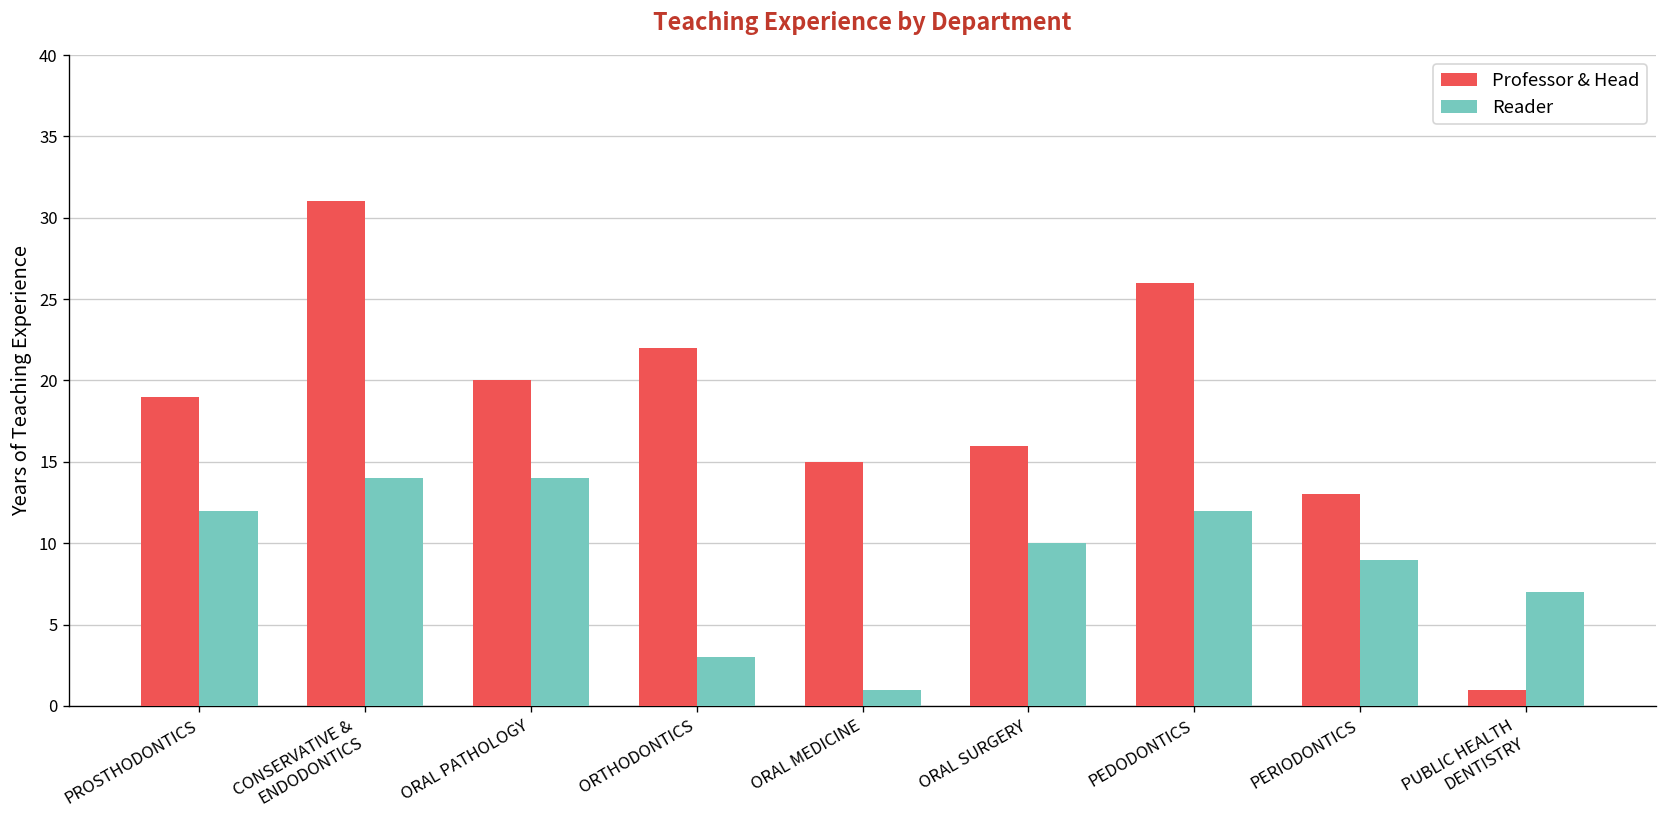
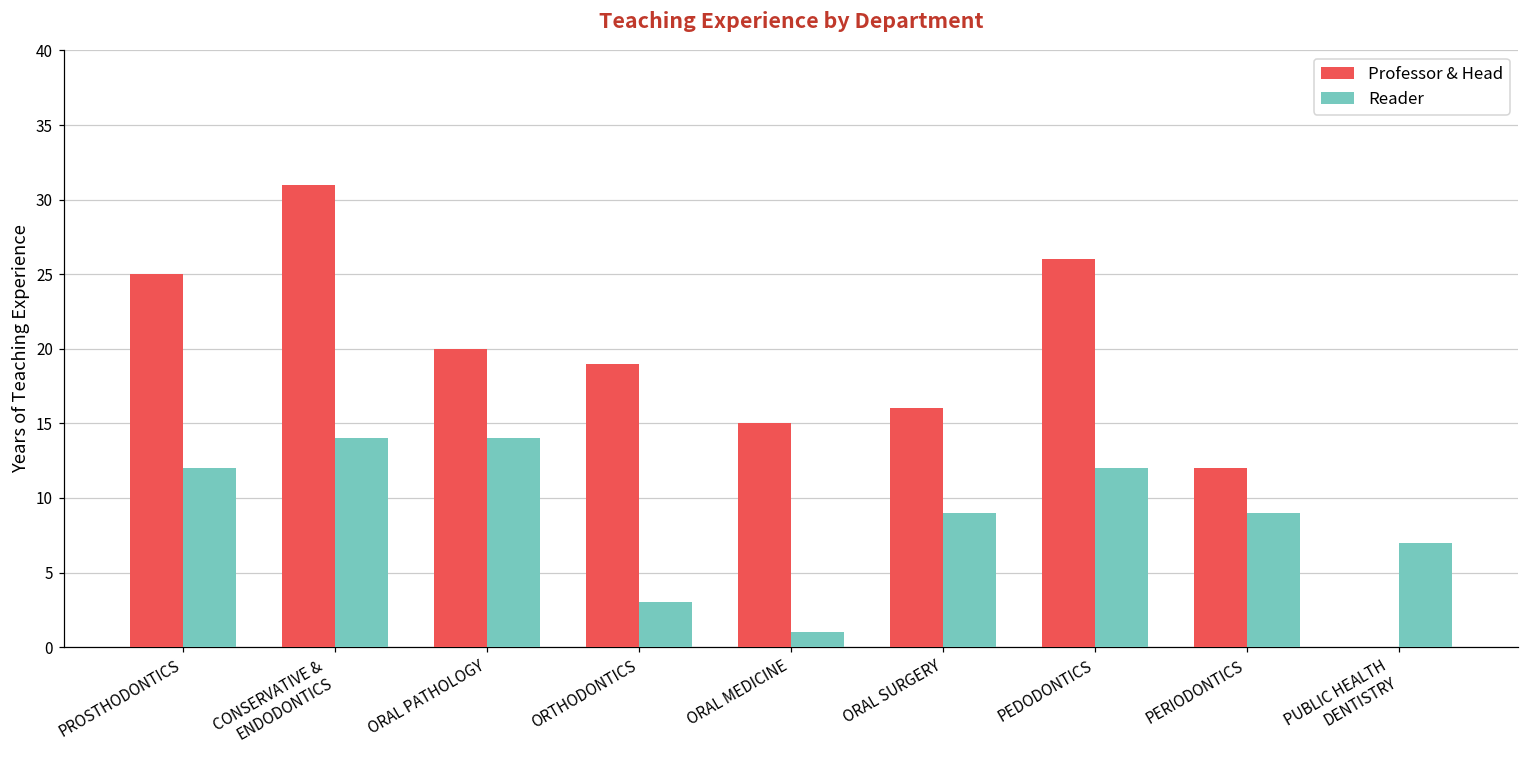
Professor & Head, PROSTHODONTICS: 19 -> 25
Professor & Head, ORTHODONTICS: 22 -> 19
Reader, ORAL SURGERY: 10 -> 9
Professor & Head, PERIODONTICS: 13 -> 12
Professor & Head, PUBLIC HEALTH DENTISTRY: 1 -> 0
